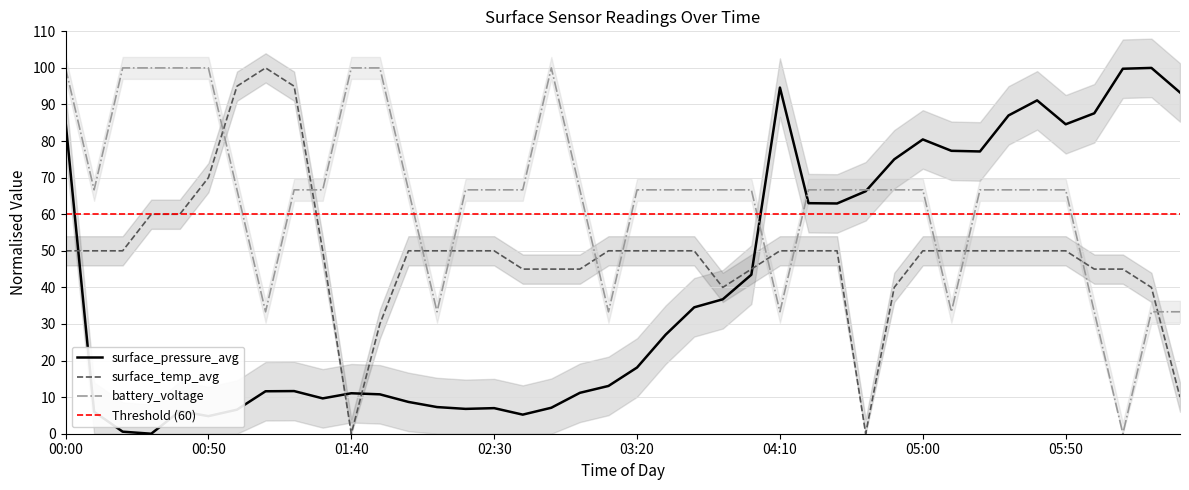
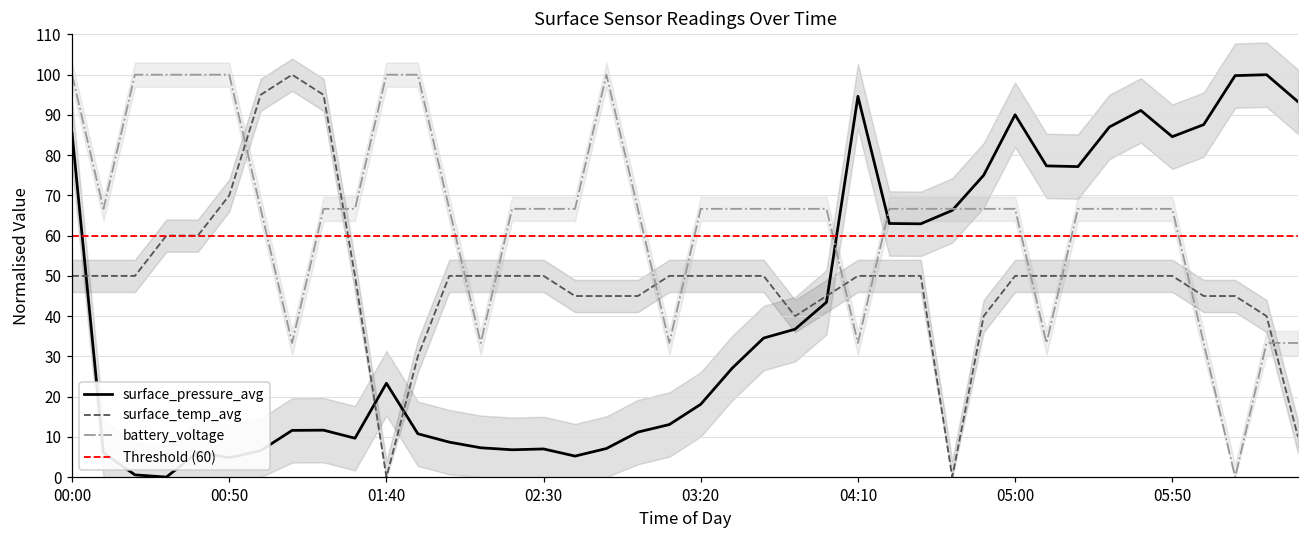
surface_pressure_avg, 01:40: 11 -> 23
surface_pressure_avg, 05:00: 80 -> 90
